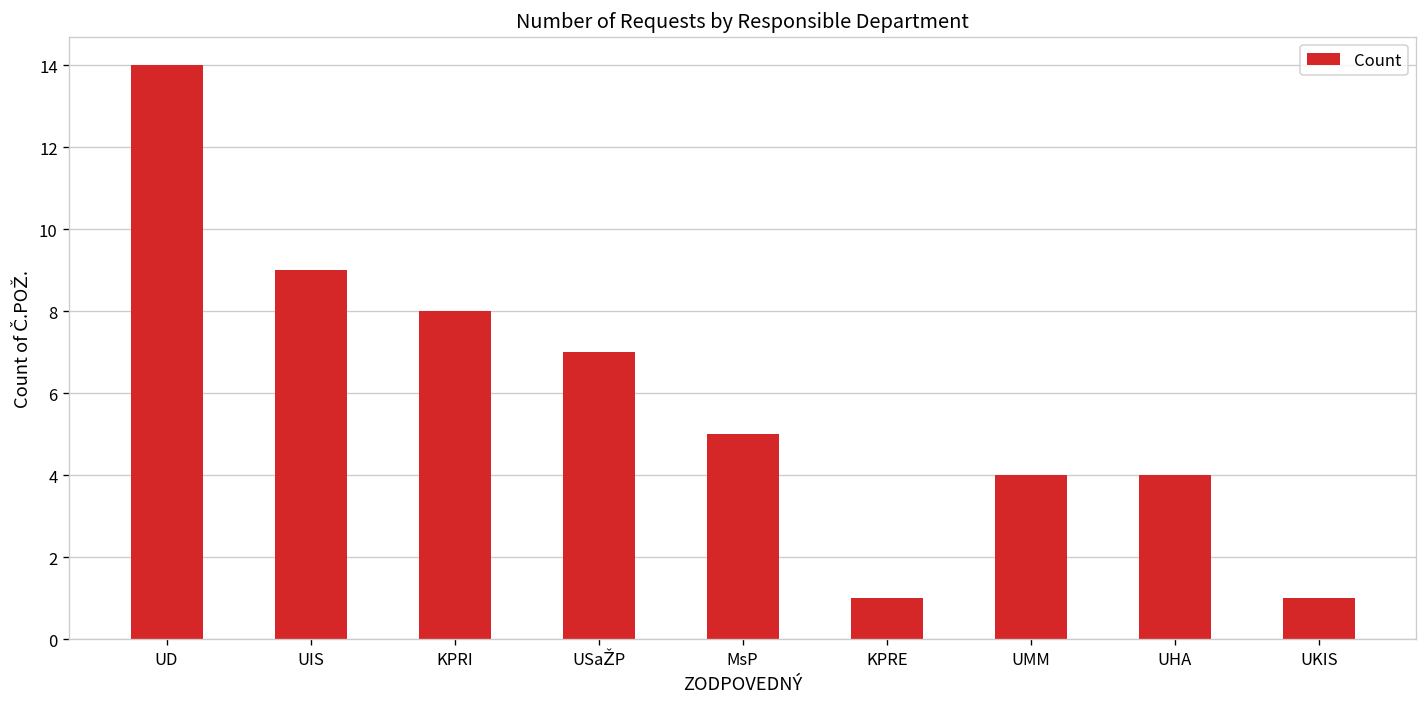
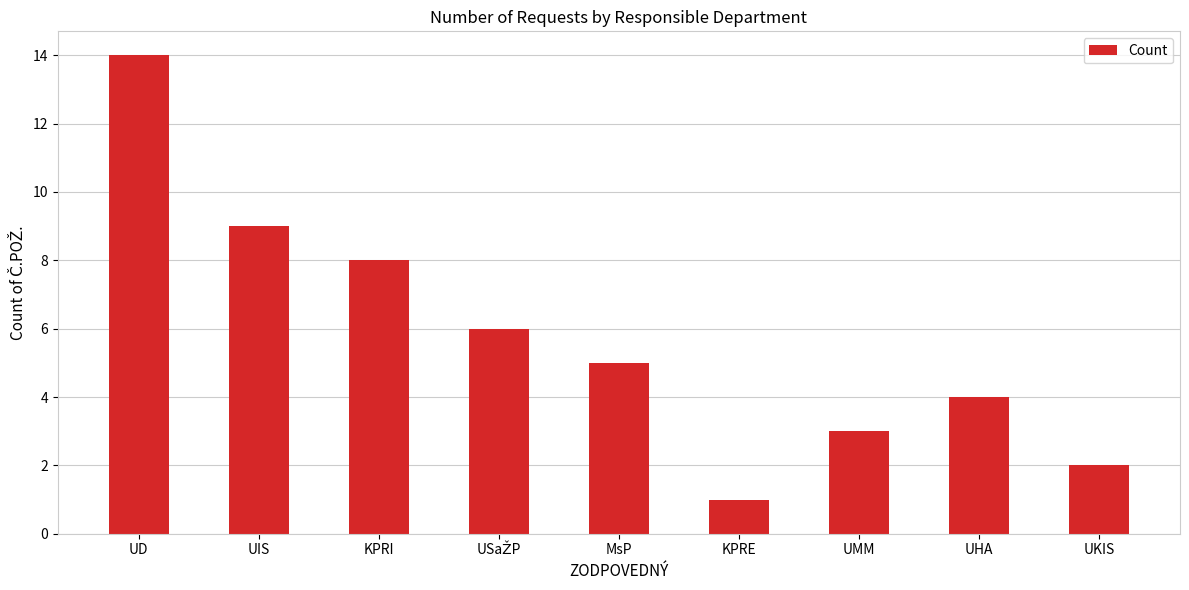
USaŽP: 7 -> 6
UMM: 4 -> 3
UKIS: 1 -> 2
